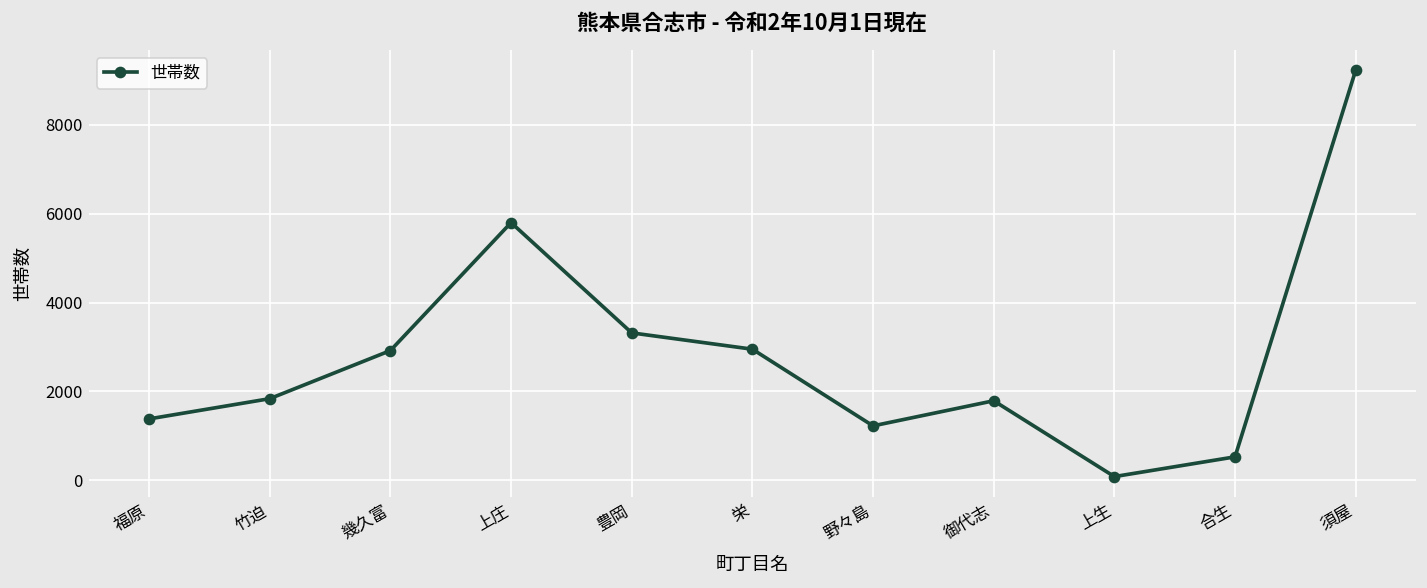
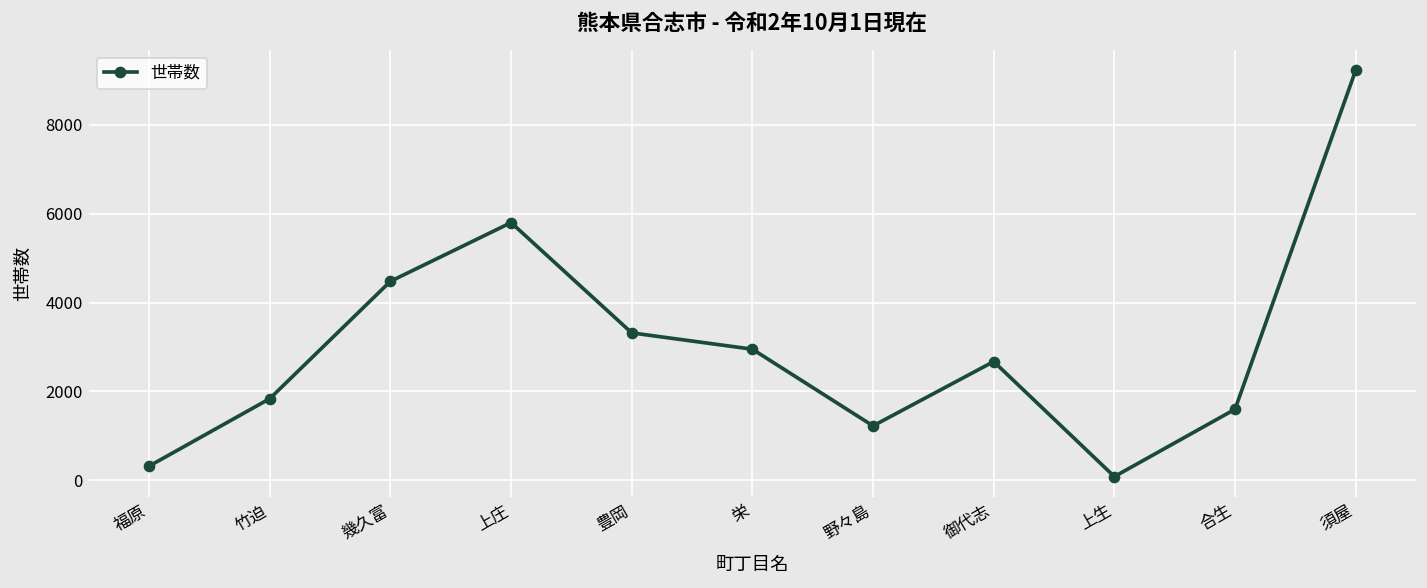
福原: 1400 -> 300
幾久富: 2900 -> 4500
御代志: 1800 -> 2700
合生: 500 -> 1600
